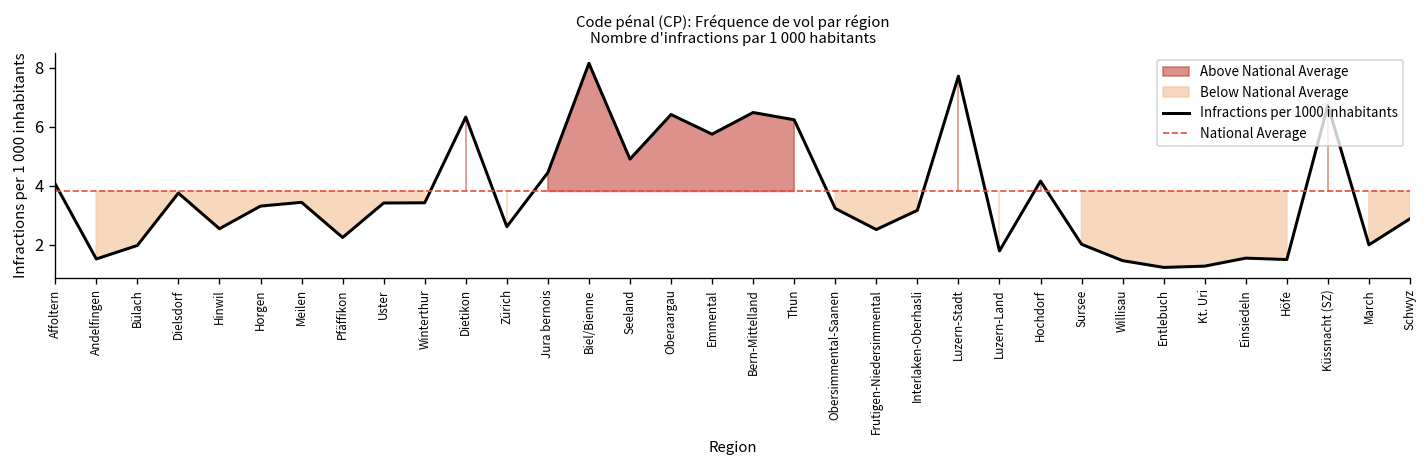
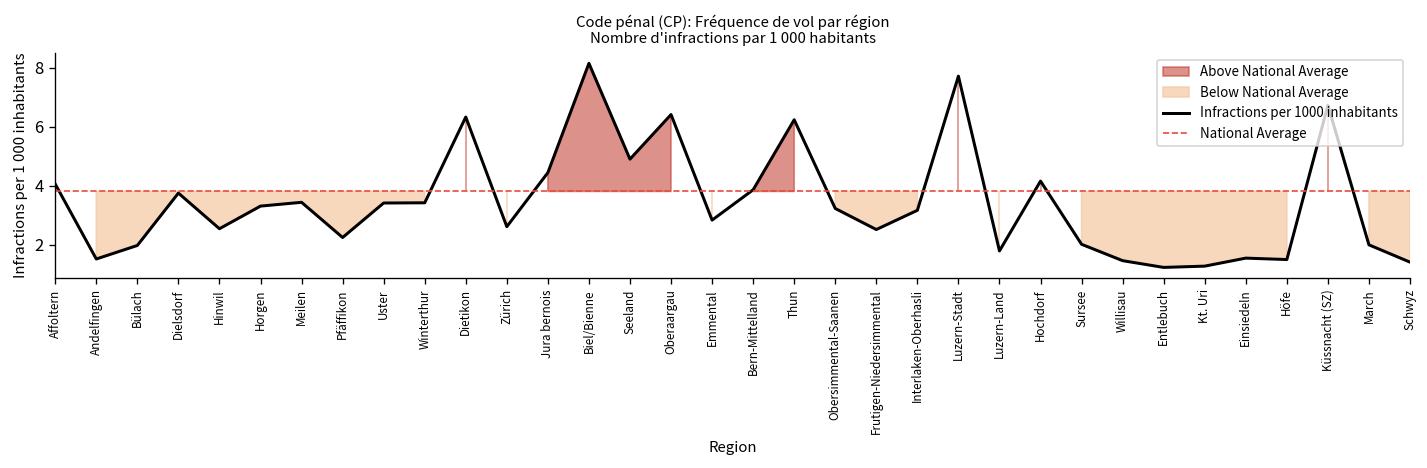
Emmental: 5.8 -> 2.8
Bern-Mittelland: 6.5 -> 3.9
Schwyz: 2.9 -> 1.4
